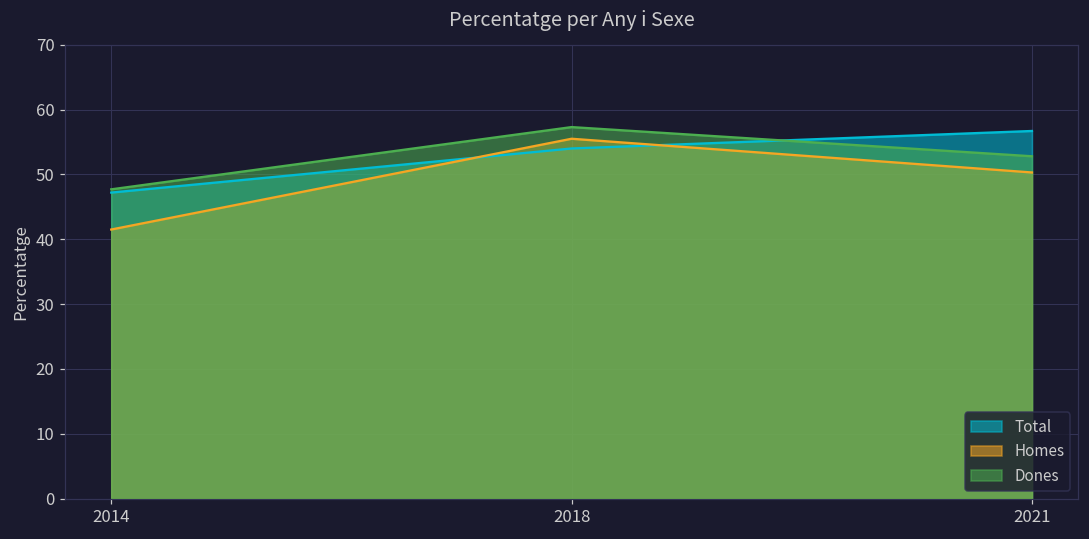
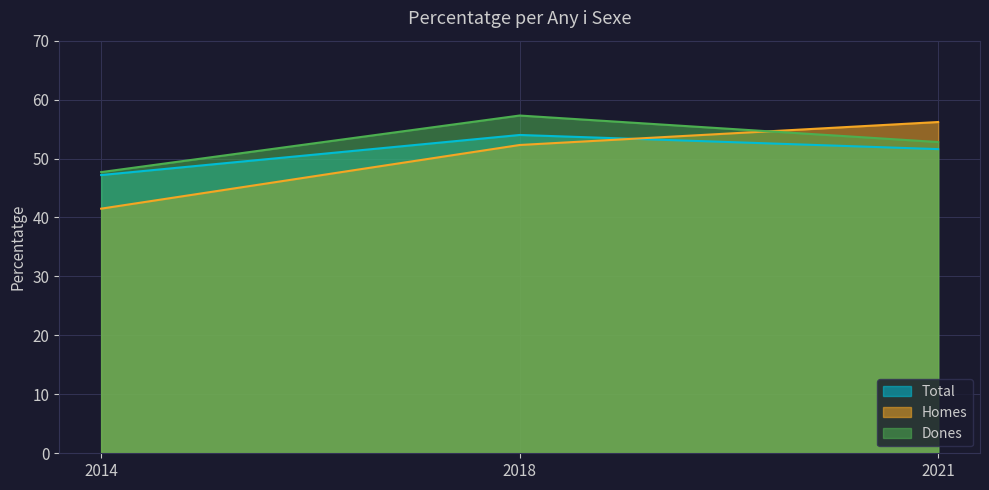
Homes, 2018: 56 -> 52
Total, 2021: 57 -> 52
Homes, 2021: 50 -> 56
